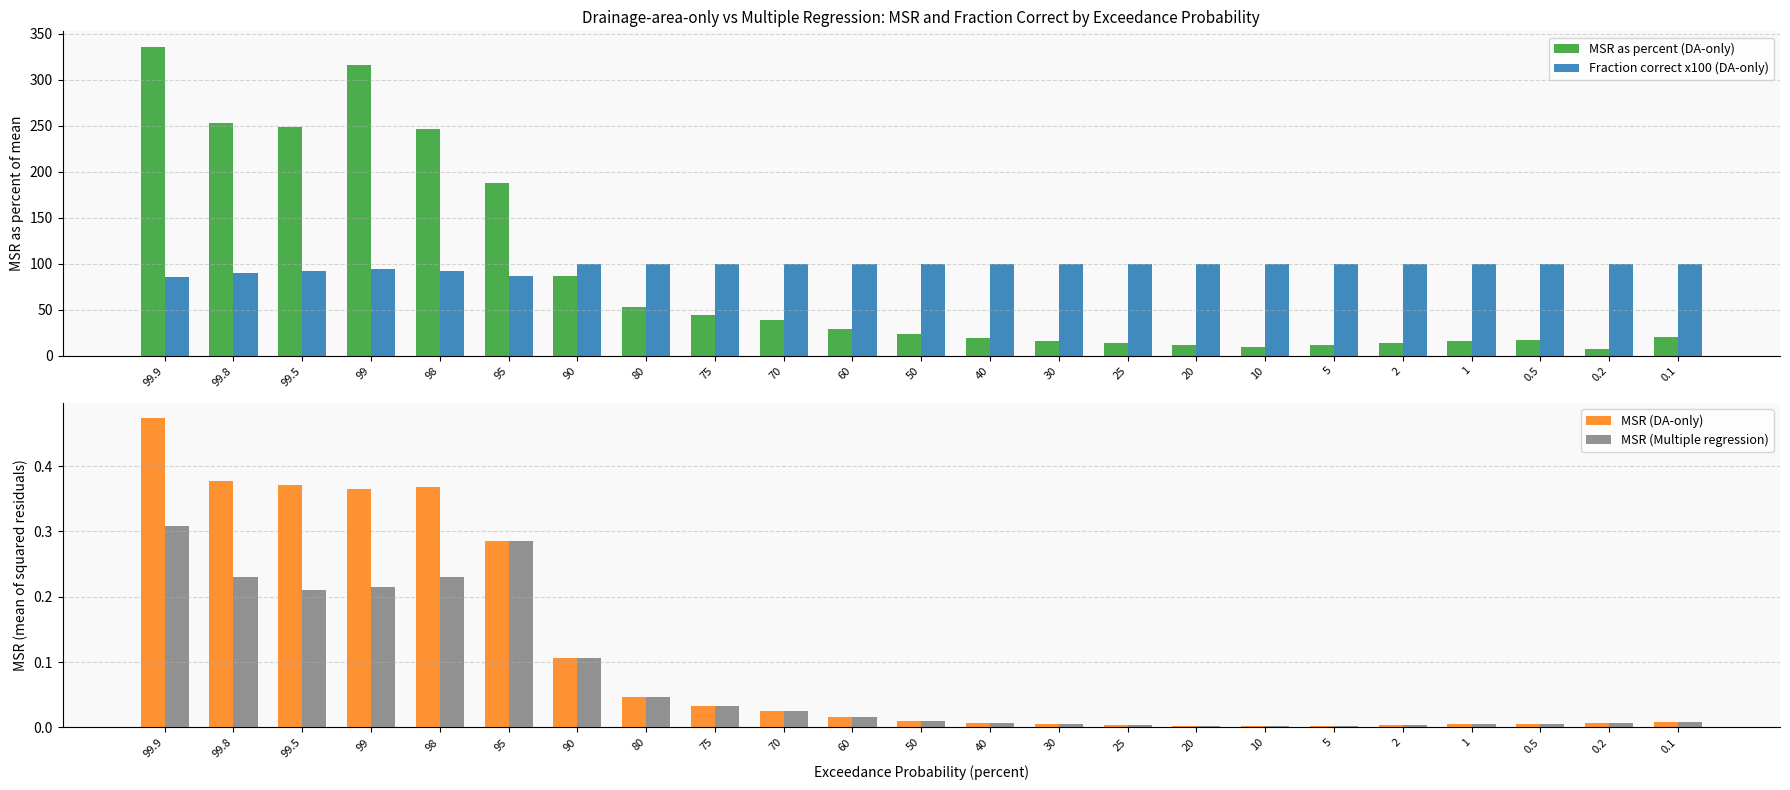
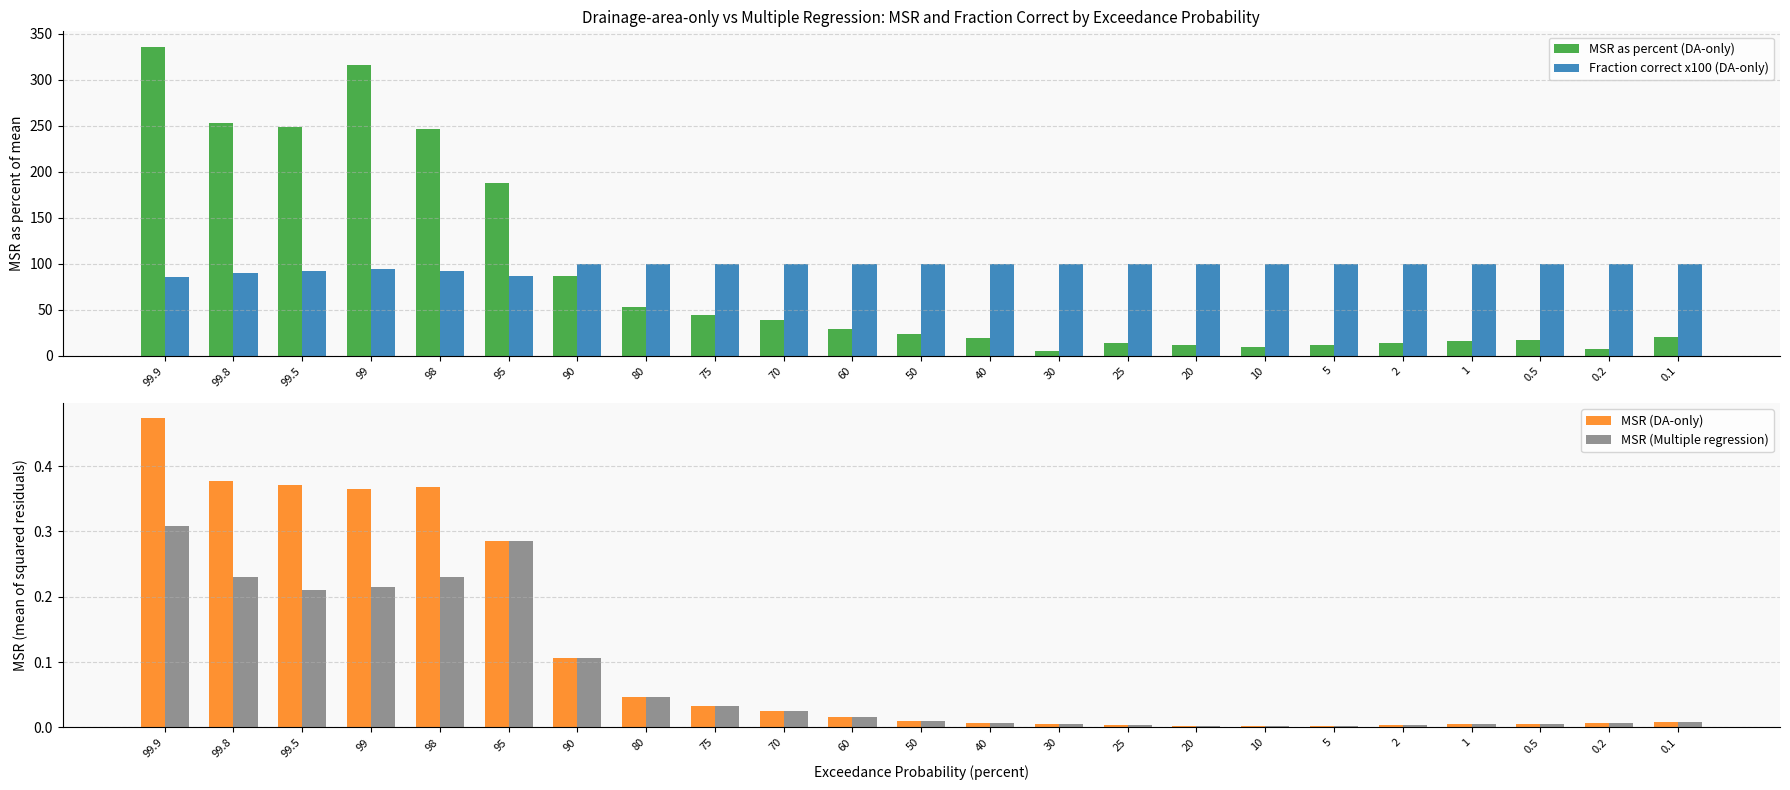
Drainage-area-only vs Multiple Regression: MSR and Fraction Correct by Exceedance Probability, MSR as percent (DA-only), 30: 20 -> 10
